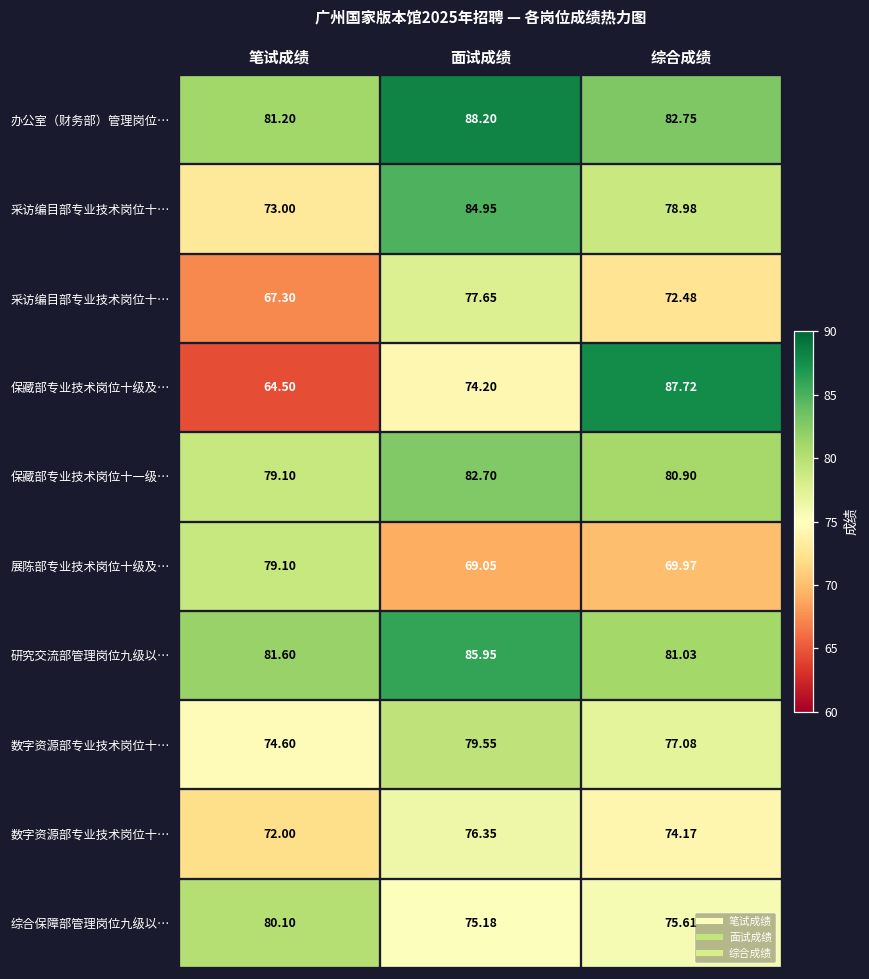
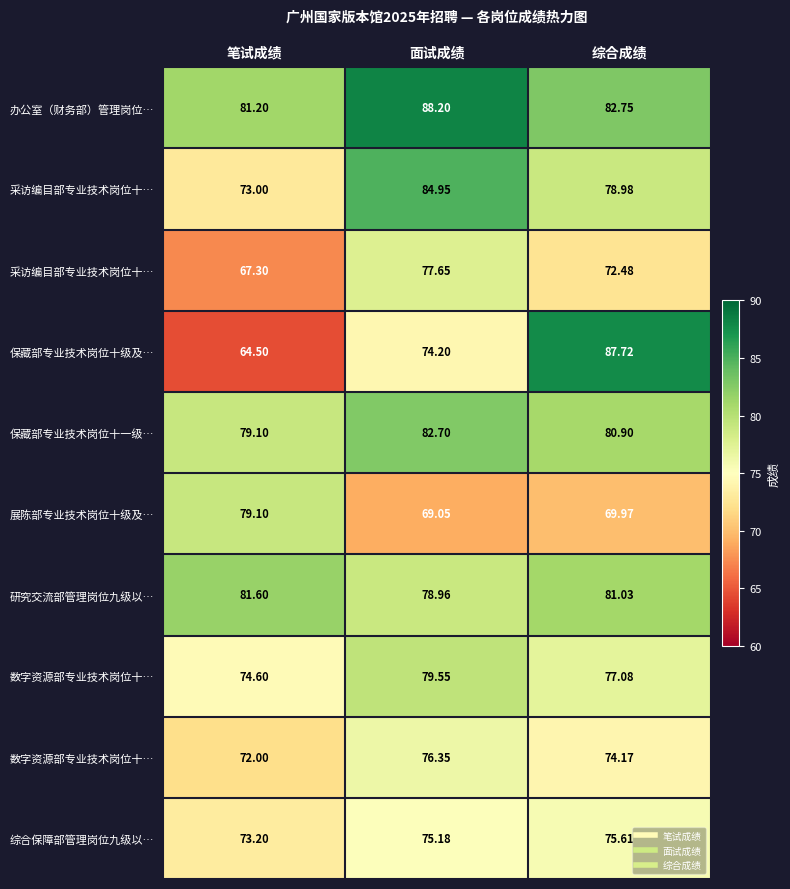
研究交流部管理岗位九级以…, 面试成绩: 85.95 -> 78.96
综合保障部管理岗位九级以…, 笔试成绩: 80.10 -> 73.20
